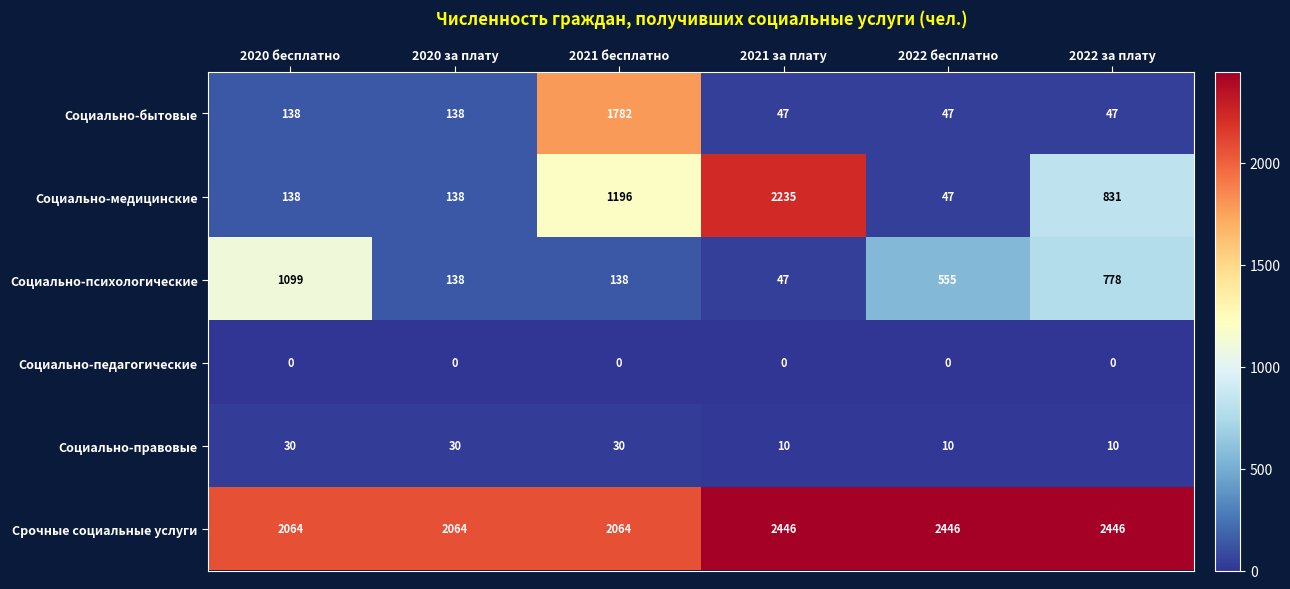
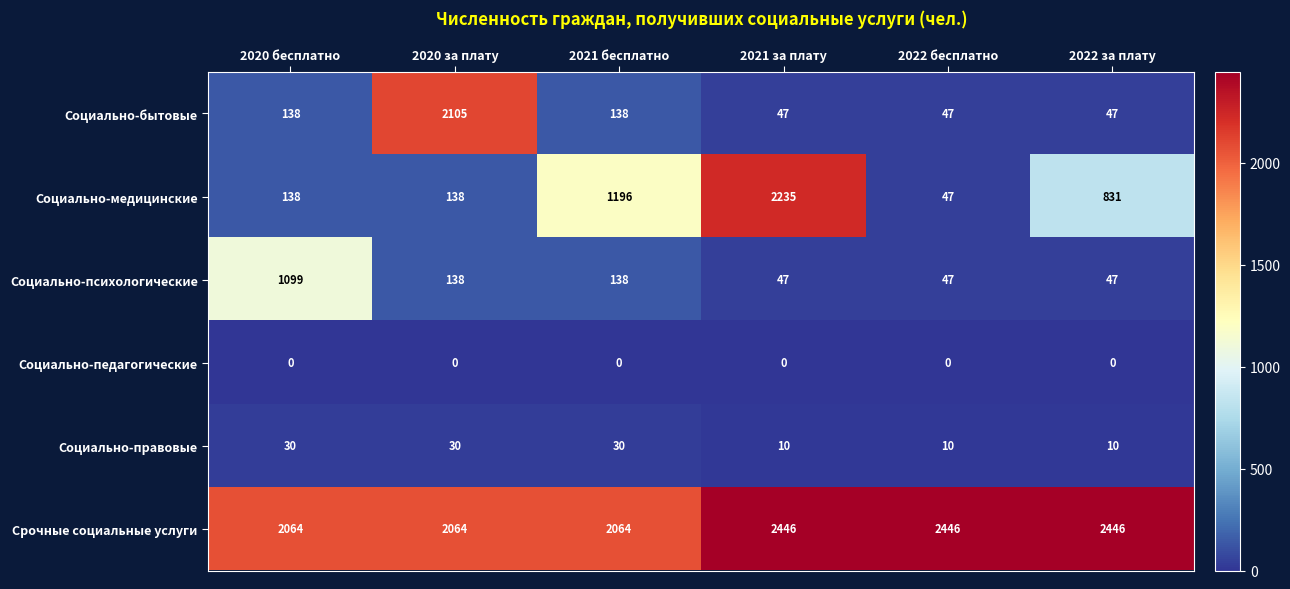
Социально-бытовые, 2020 за плату: 138 -> 2105
Социально-бытовые, 2021 бесплатно: 1782 -> 138
Социально-психологические, 2022 бесплатно: 555 -> 47
Социально-психологические, 2022 за плату: 778 -> 47
